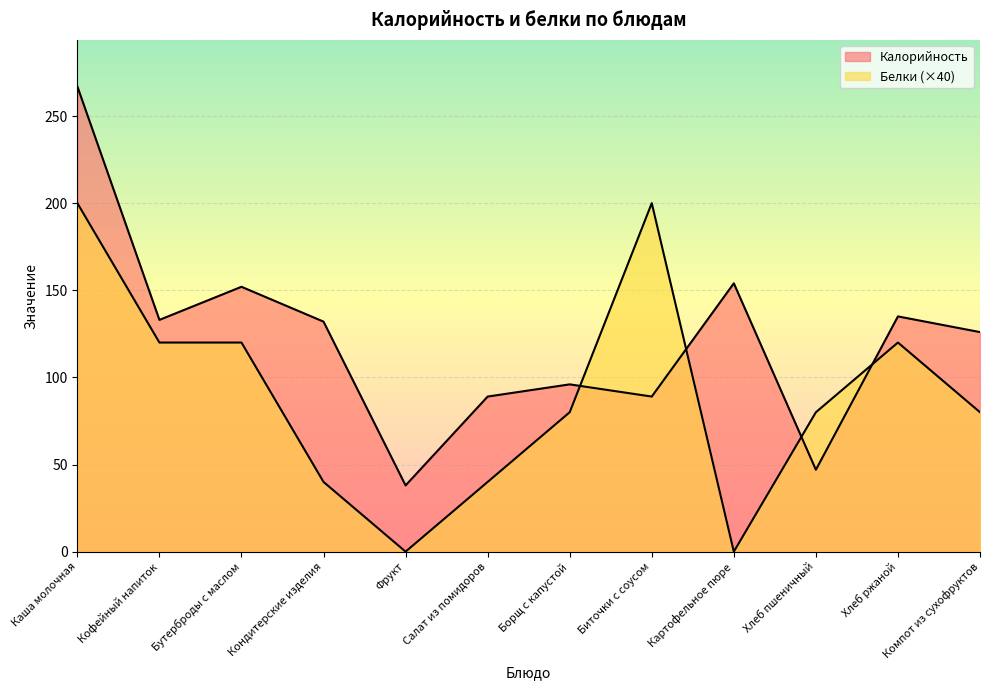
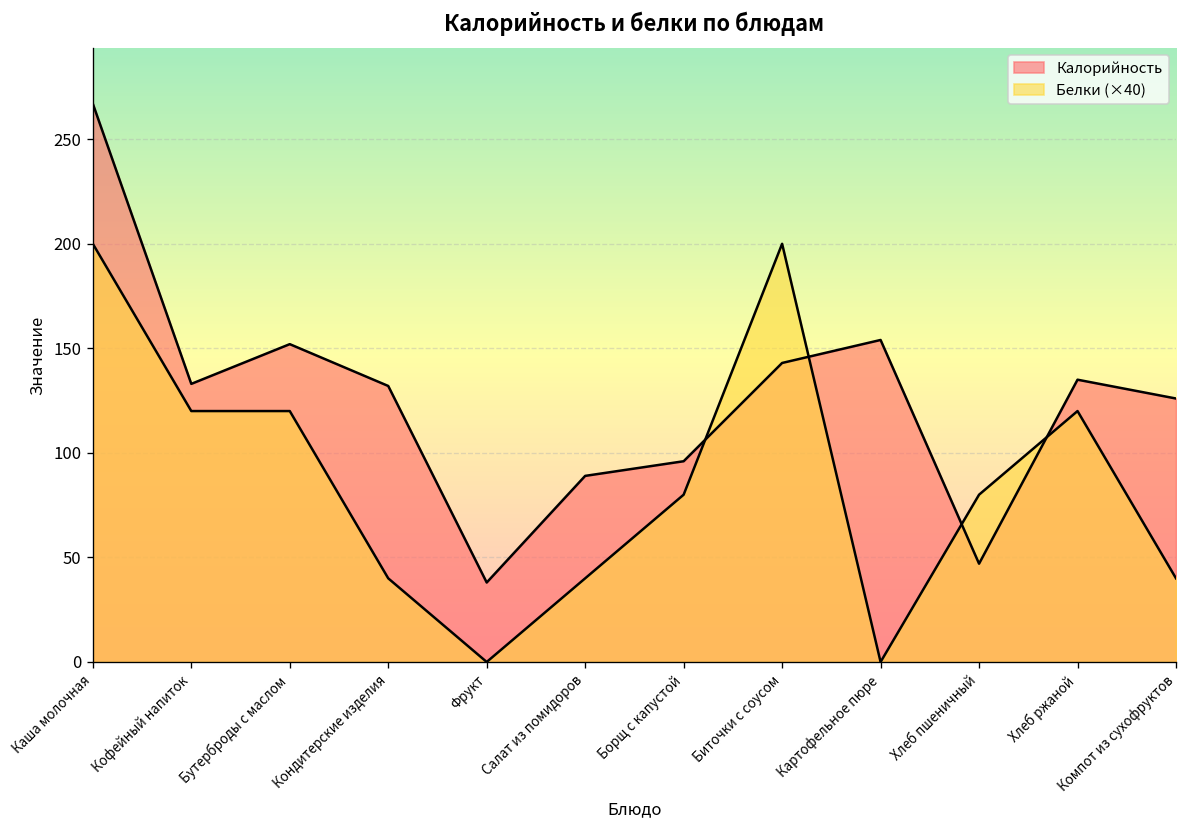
Калорийность, Биточки с соусом: 89 -> 143
Белки (×40), Компот из сухофруктов: 80 -> 40
